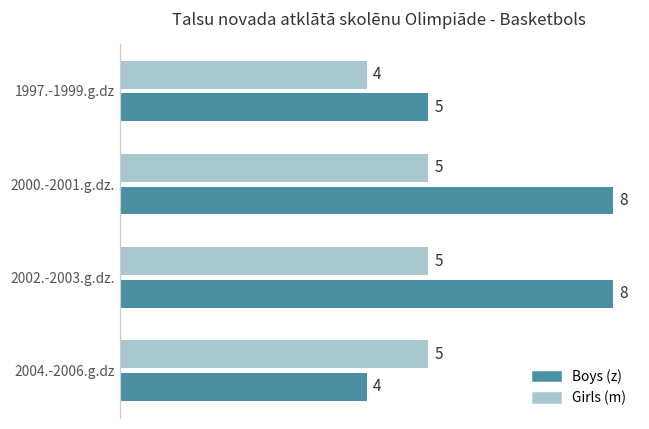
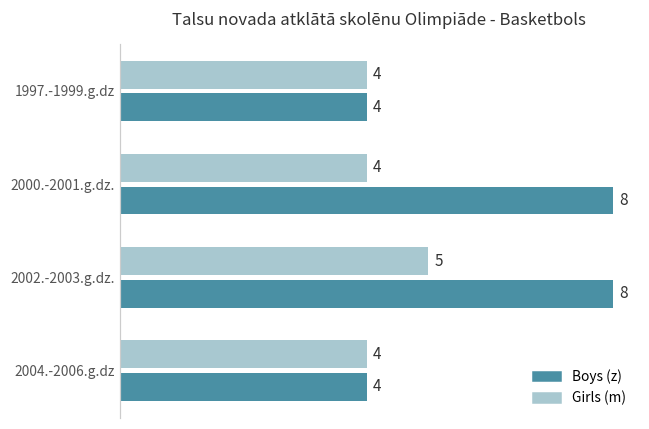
Boys (z), 1997.-1999.g.dz: 5 -> 4
Girls (m), 2000.-2001.g.dz.: 5 -> 4
Girls (m), 2004.-2006.g.dz: 5 -> 4
